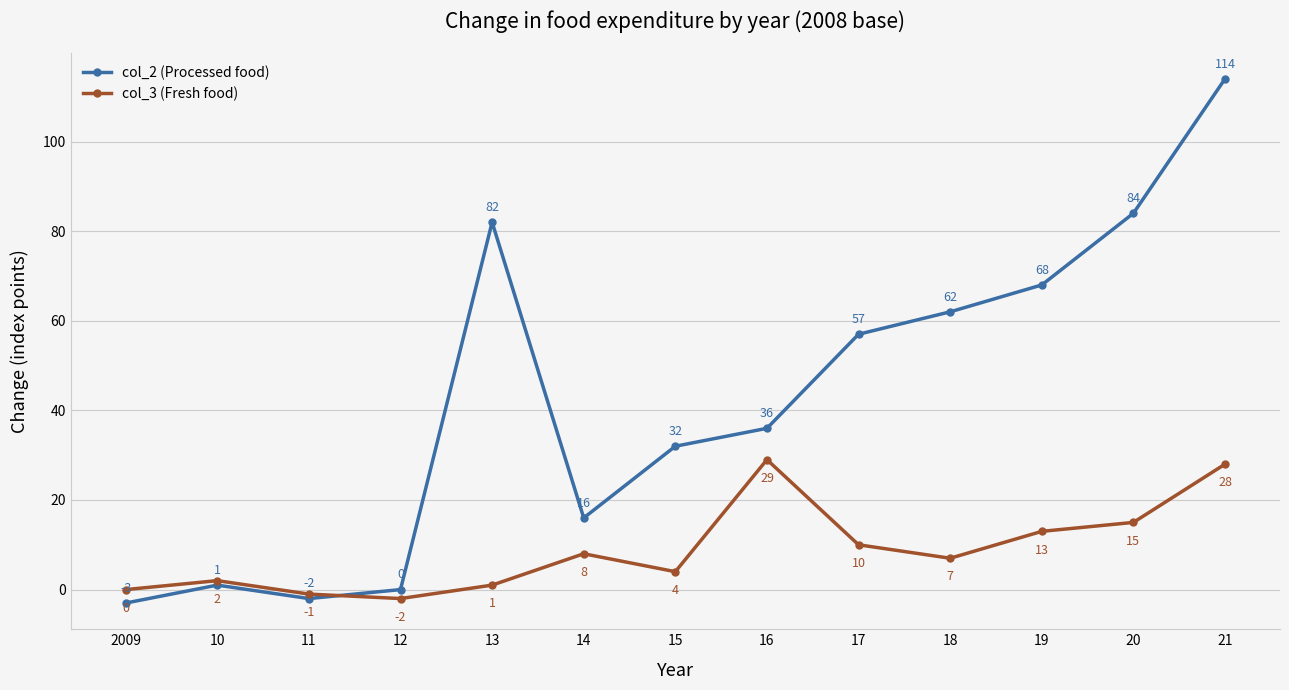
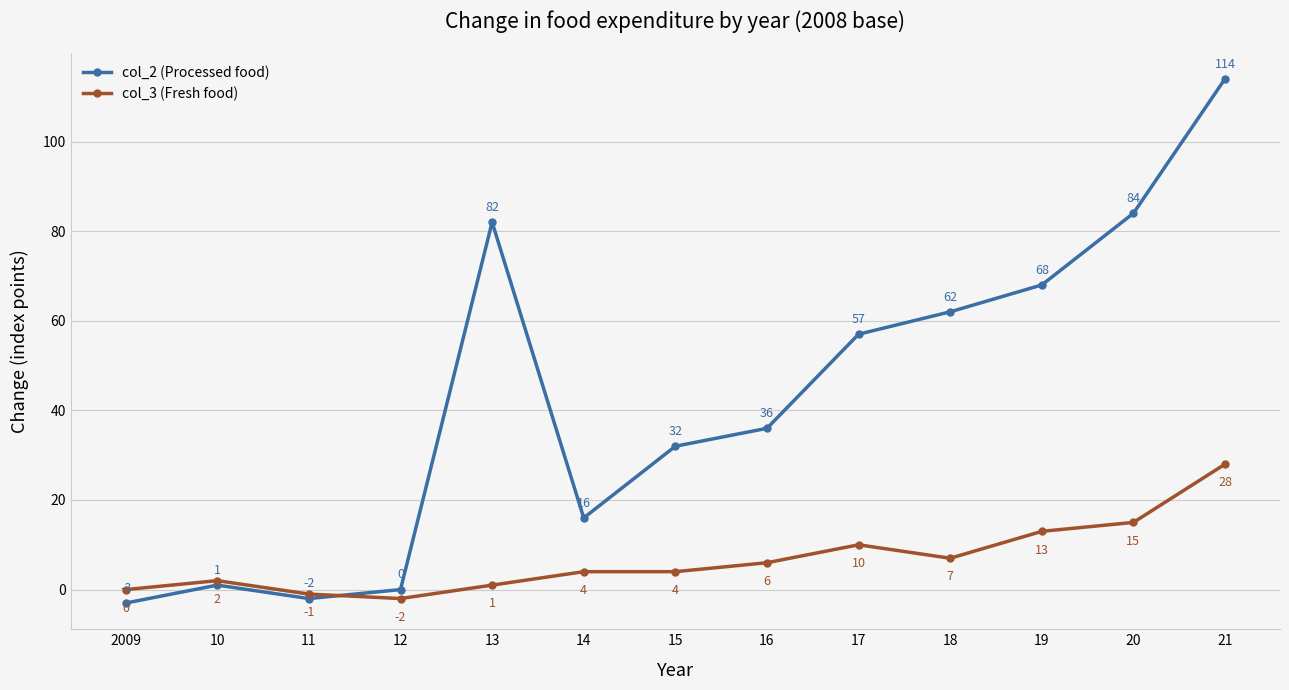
col_3 (Fresh food), 14: 8 -> 4
col_3 (Fresh food), 16: 29 -> 6
